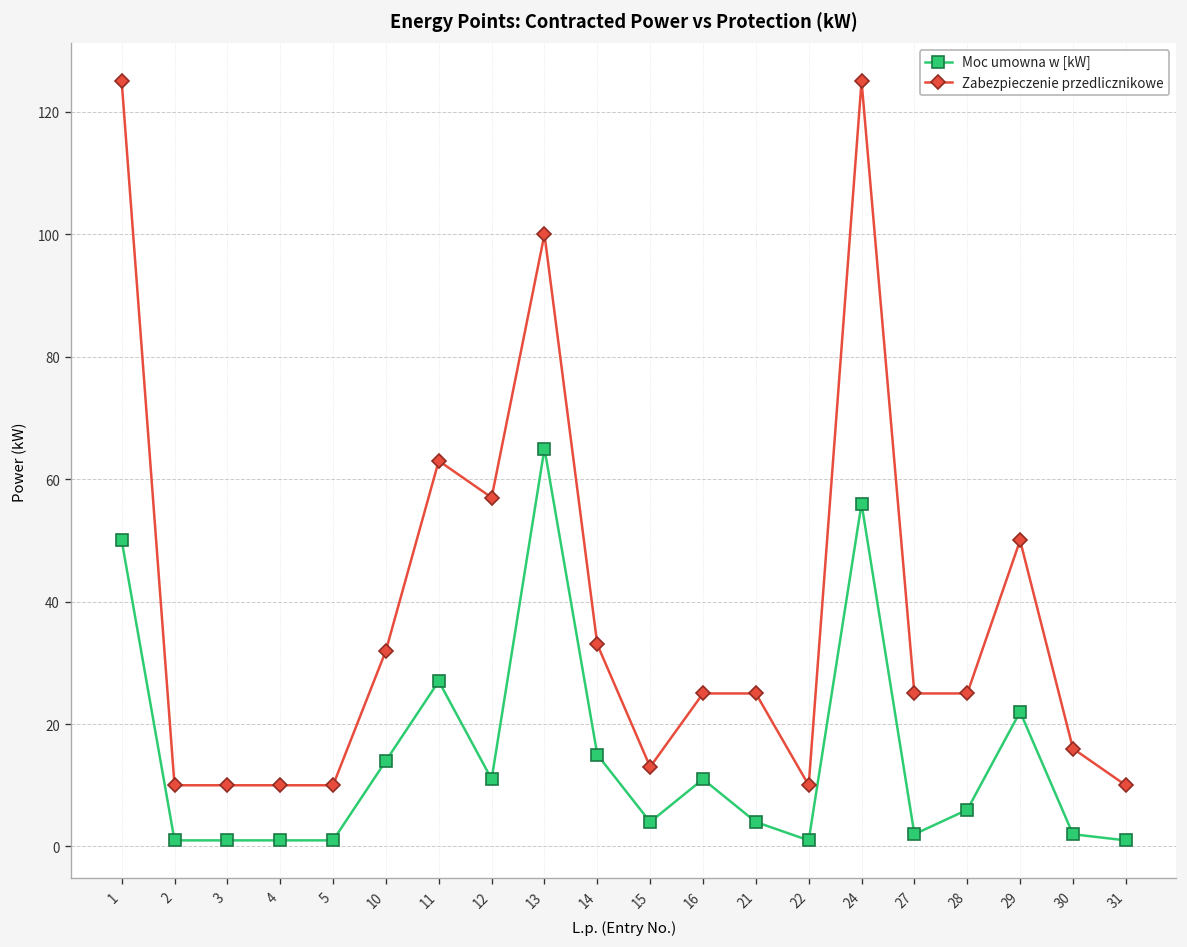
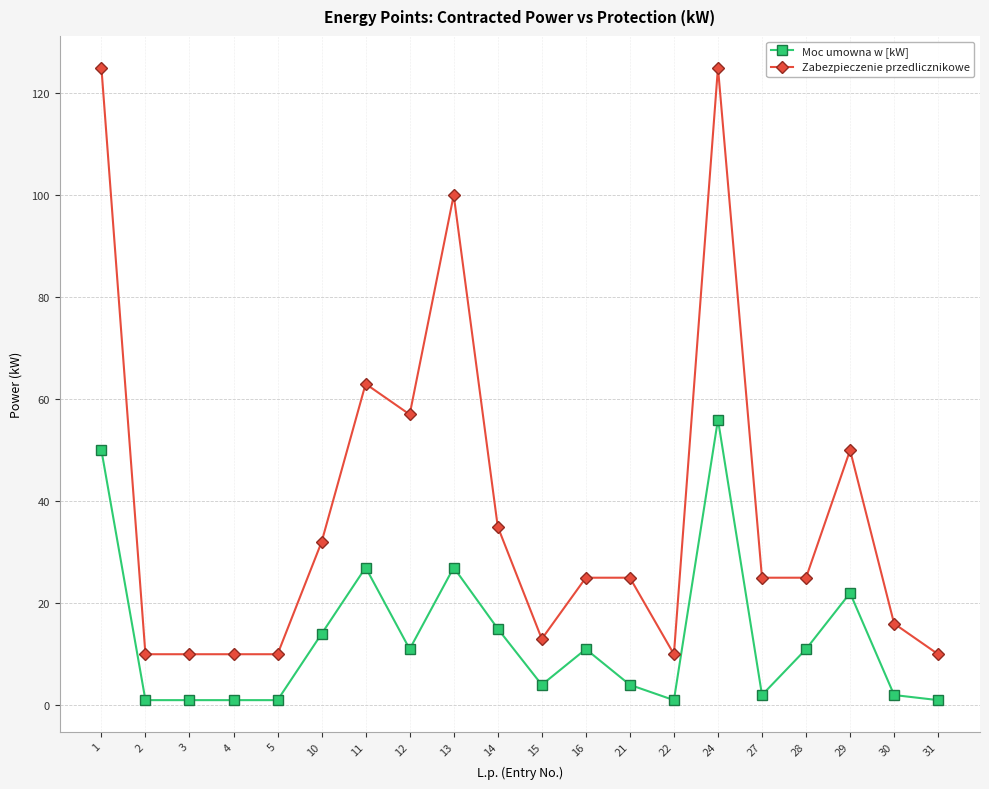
Moc umowna w [kW], 13: 65 -> 27
Zabezpieczenie przedlicznikowe, 14: 33 -> 35
Moc umowna w [kW], 28: 6 -> 11
